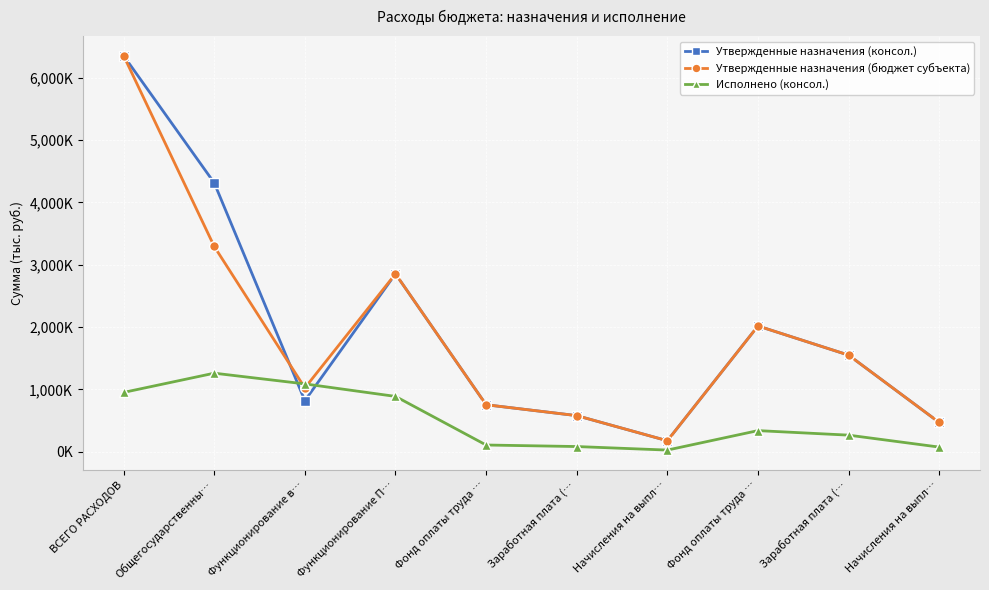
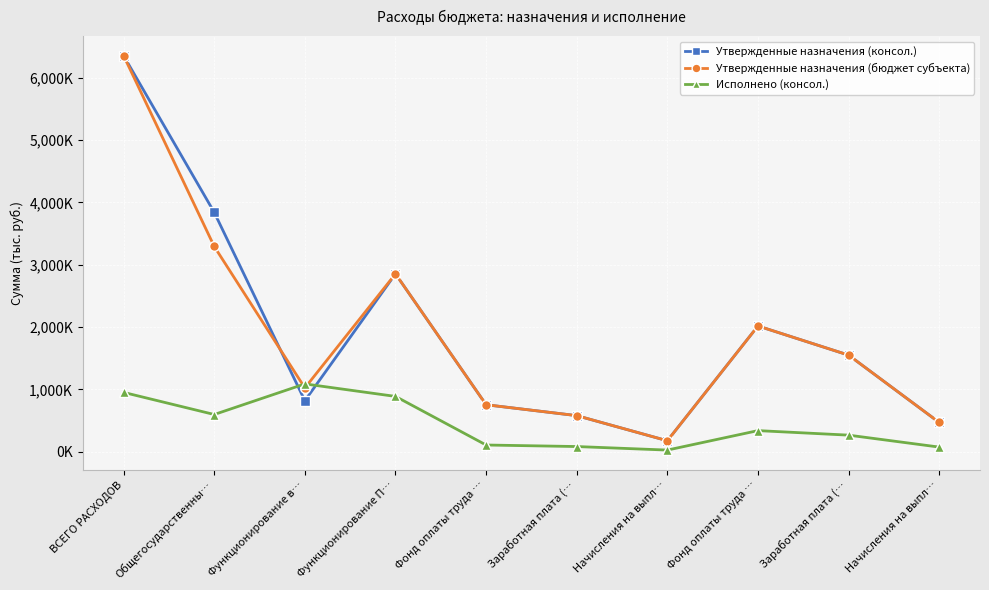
Утвержденные назначения (консол.), Общегосударственны…: 4,300,000 -> 3,800,000
Исполнено (консол.), Общегосударственны…: 1,300,000 -> 600,000
